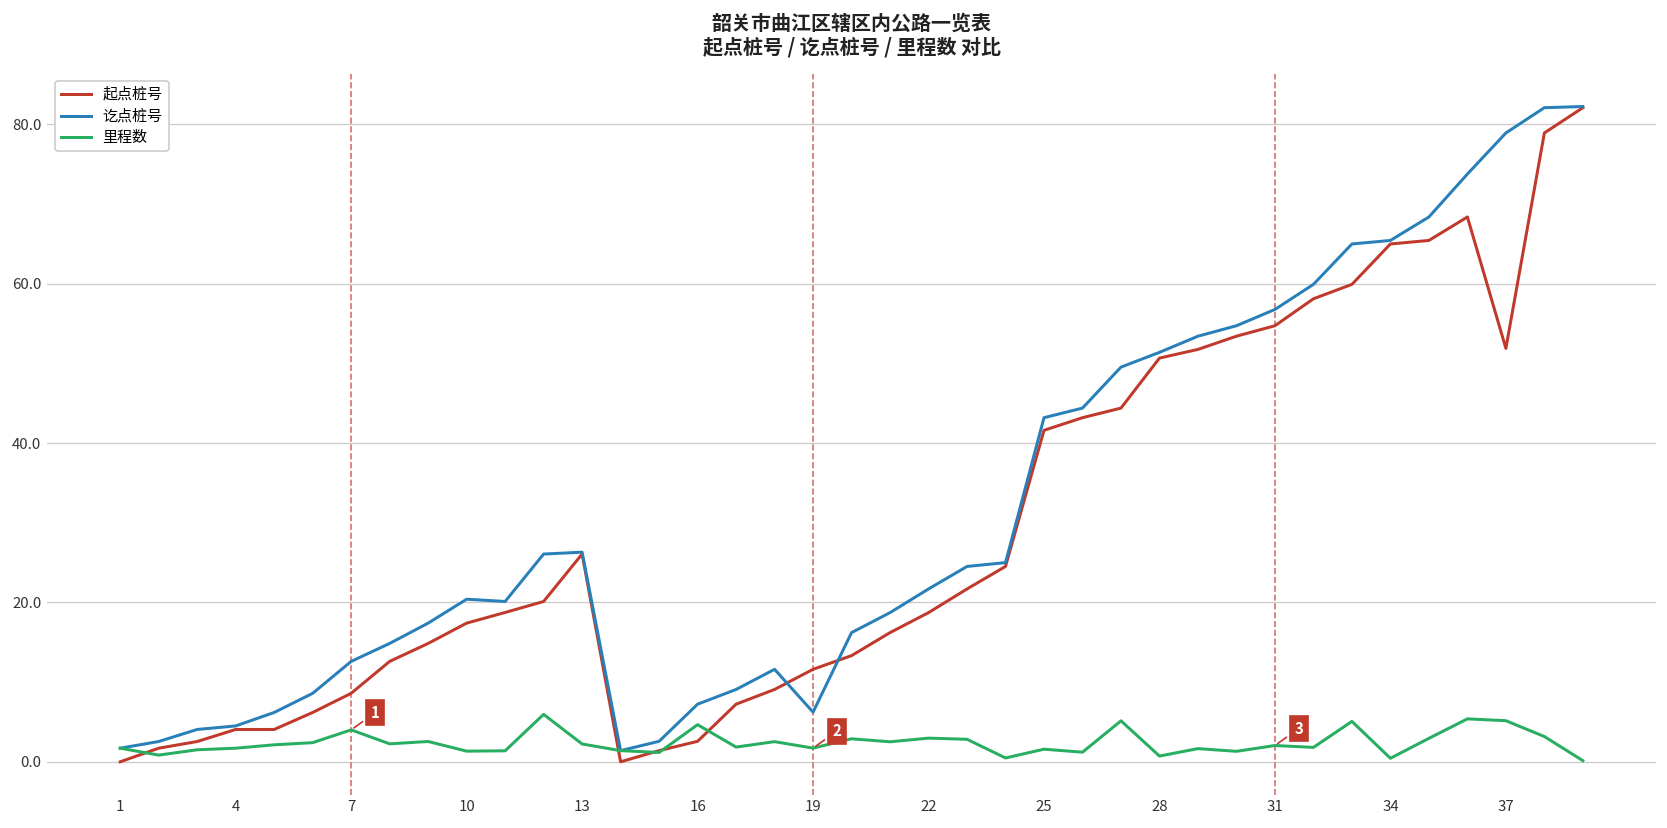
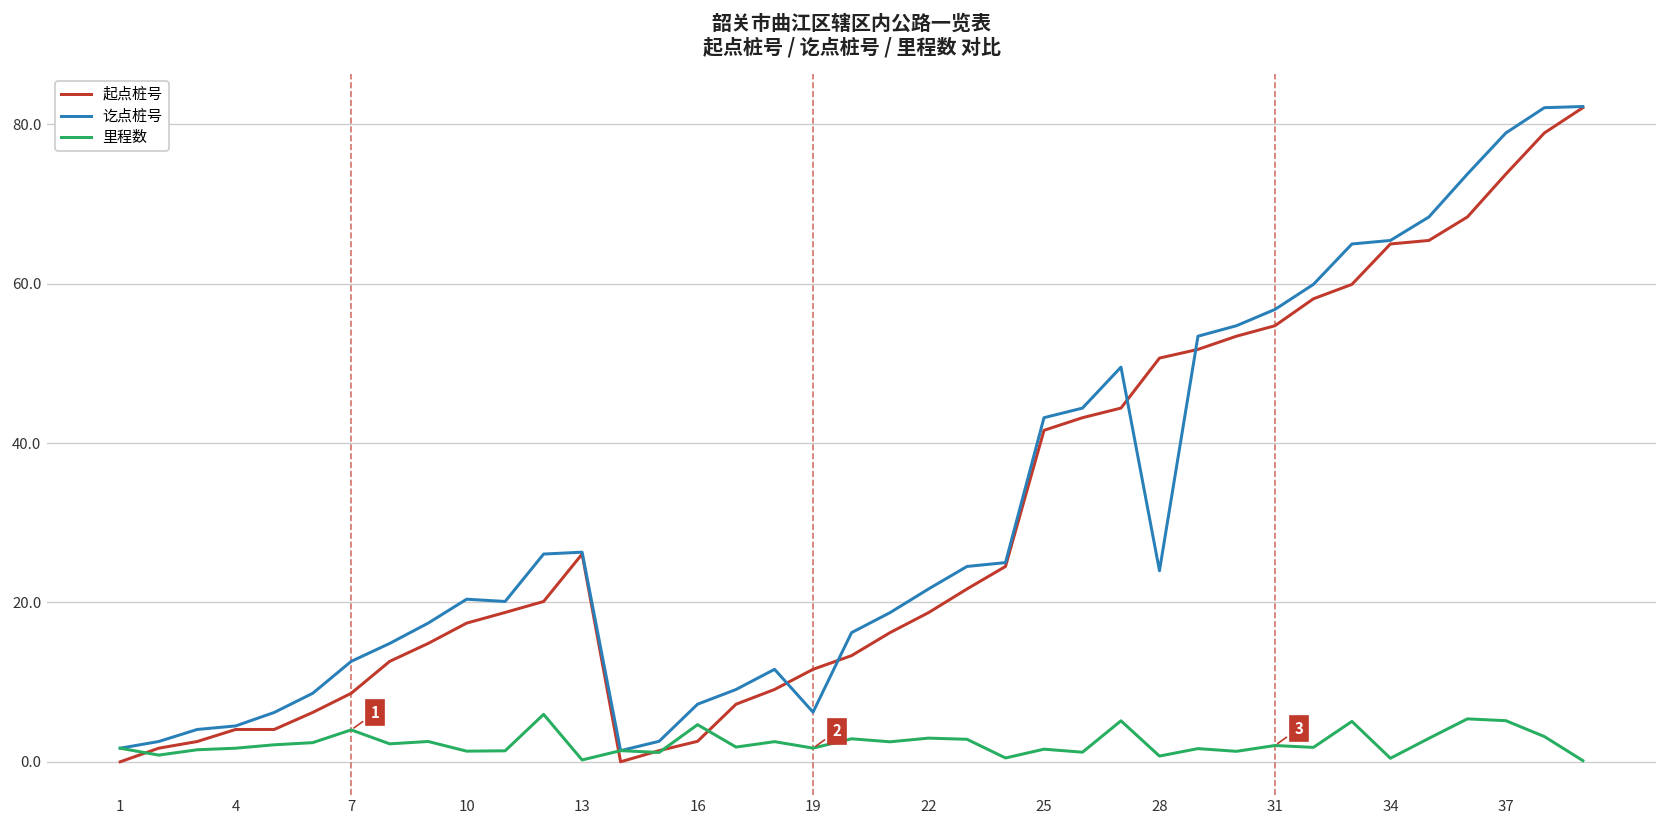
里程数, 13: 2 -> 0
讫点桩号, 28: 51 -> 24
起点桩号, 37: 52 -> 74
